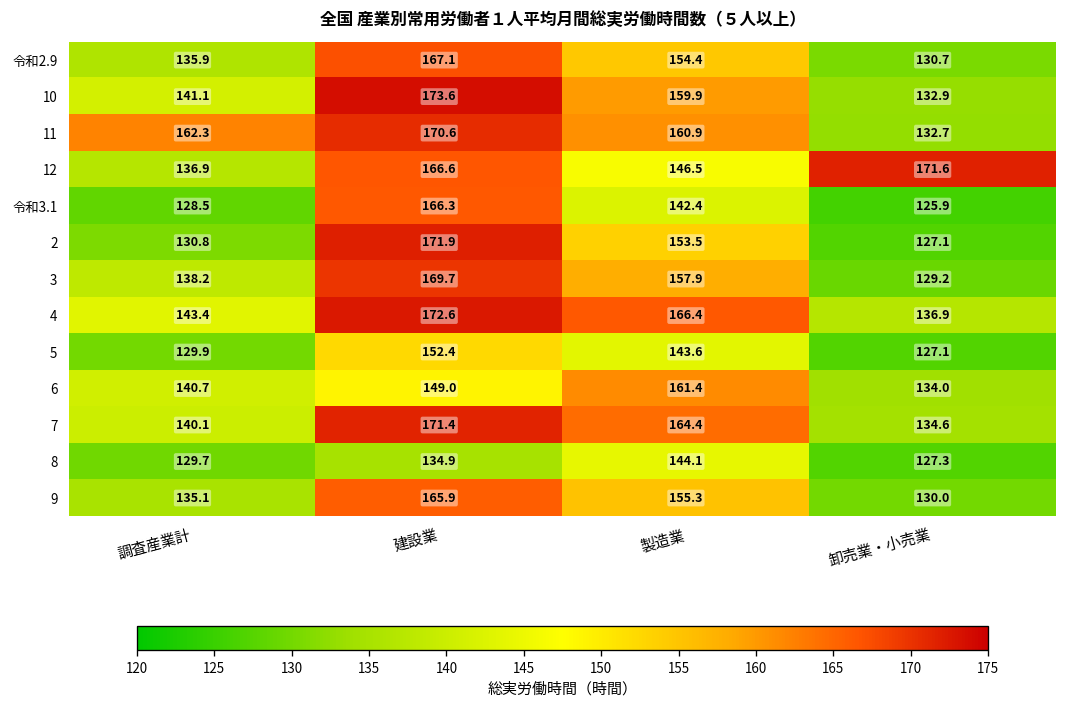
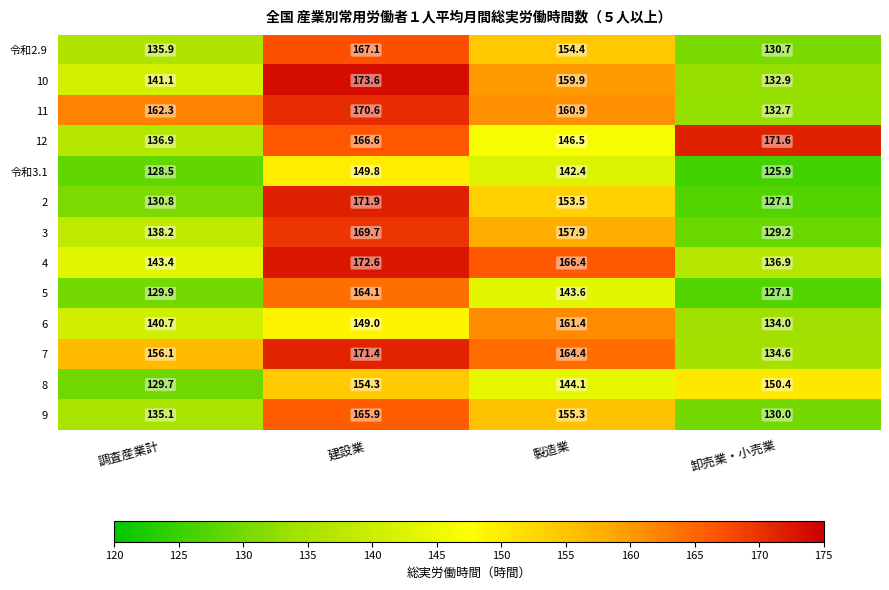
令和3.1, 建設業: 166.3 -> 149.8
5, 建設業: 152.4 -> 164.1
7, 調査産業計: 140.1 -> 156.1
8, 建設業: 134.9 -> 154.3
8, 卸売業・小売業: 127.3 -> 150.4
